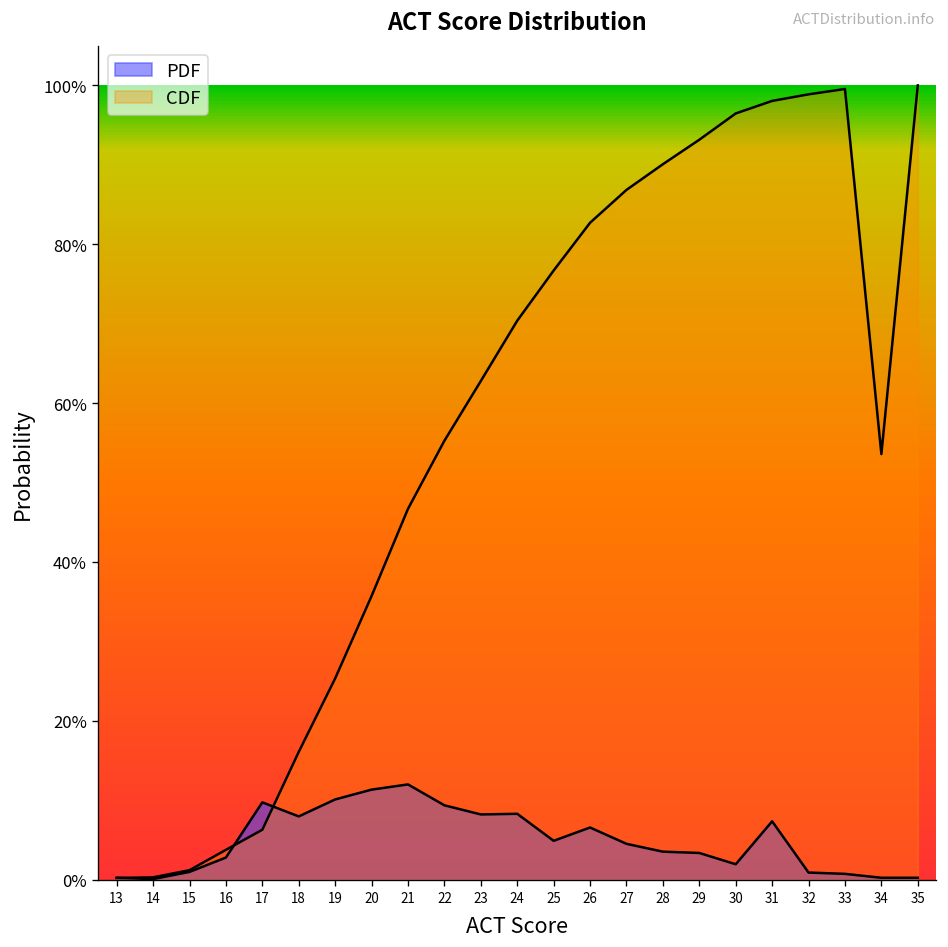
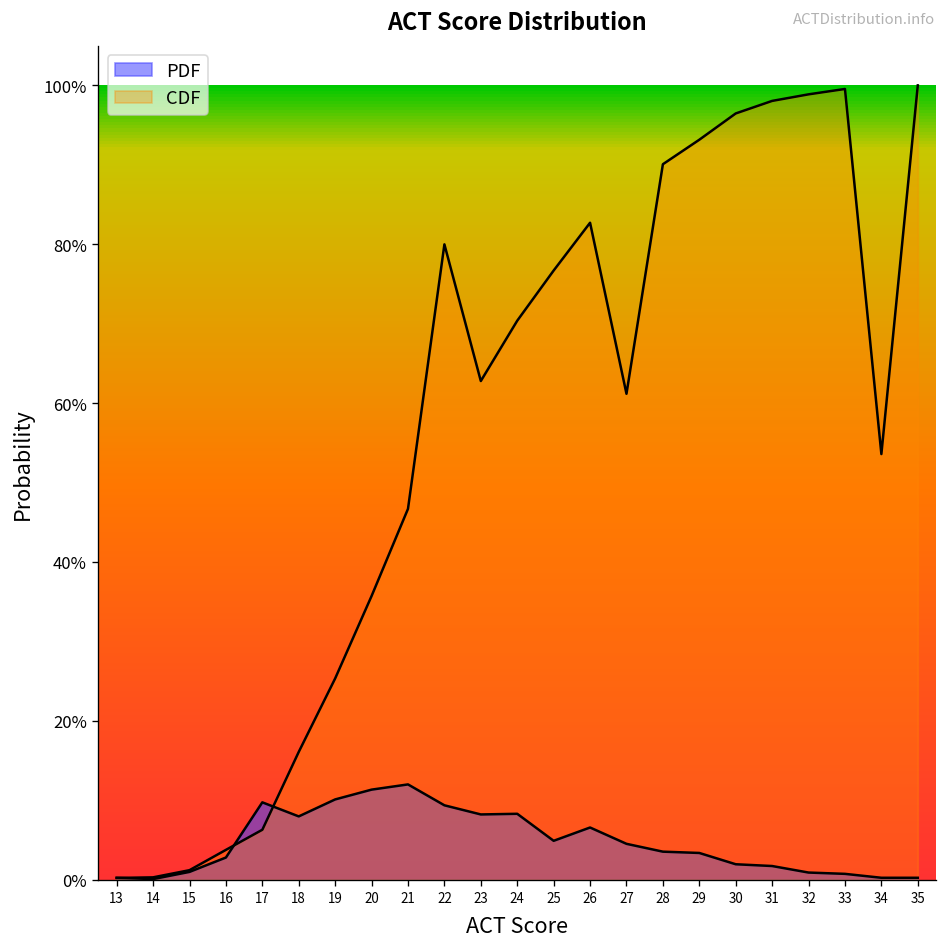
CDF, 22: 55% -> 80%
CDF, 27: 87% -> 61%
PDF, 31: 7% -> 2%
